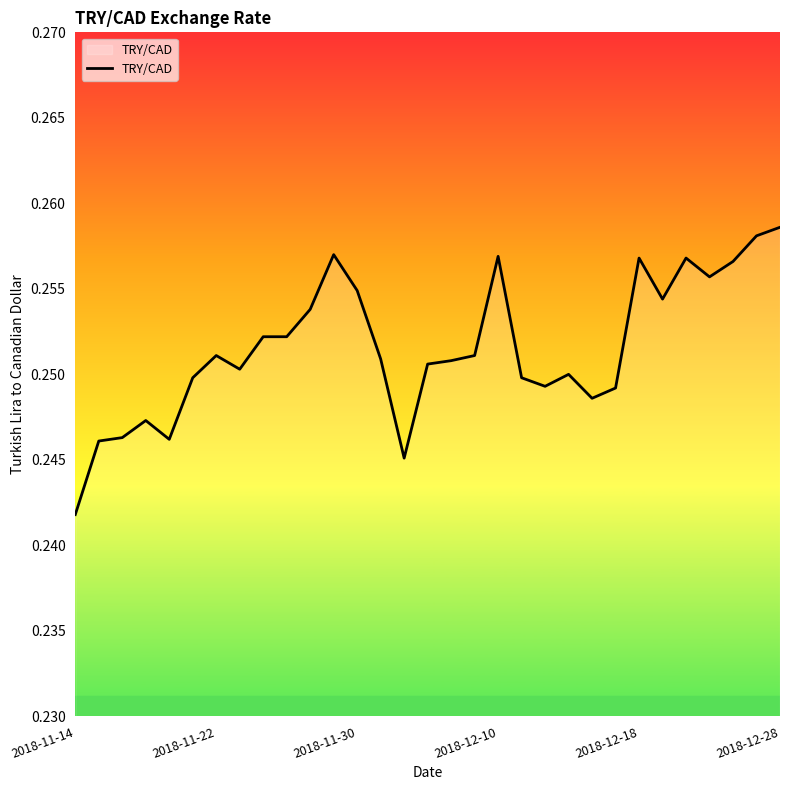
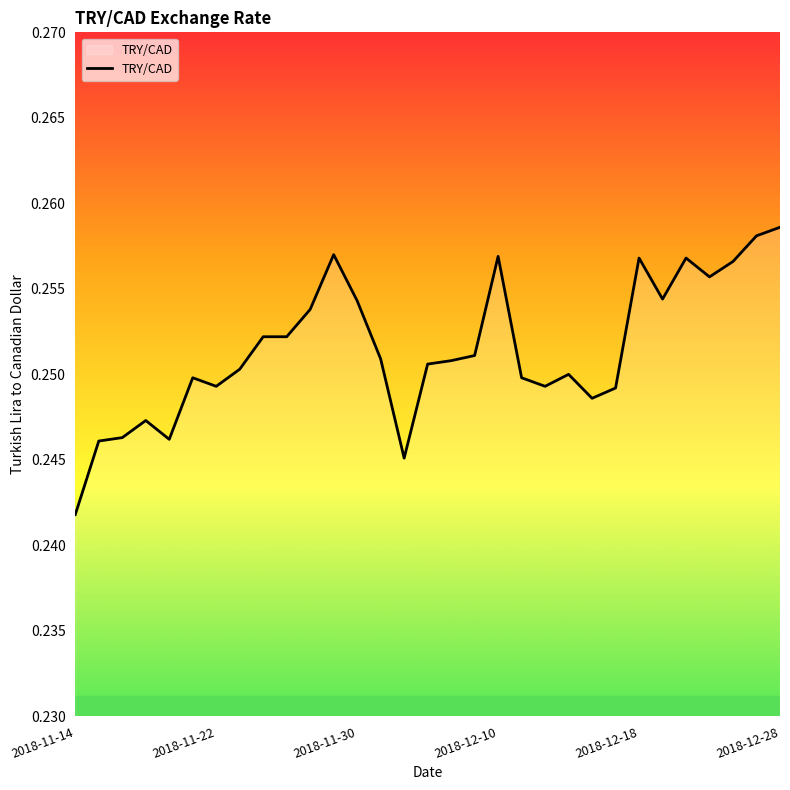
2018-11-22: 0.2511 -> 0.2493
2018-11-30: 0.2549 -> 0.2543
